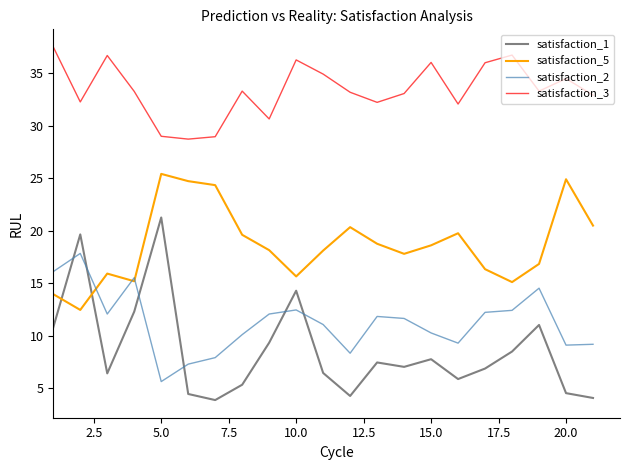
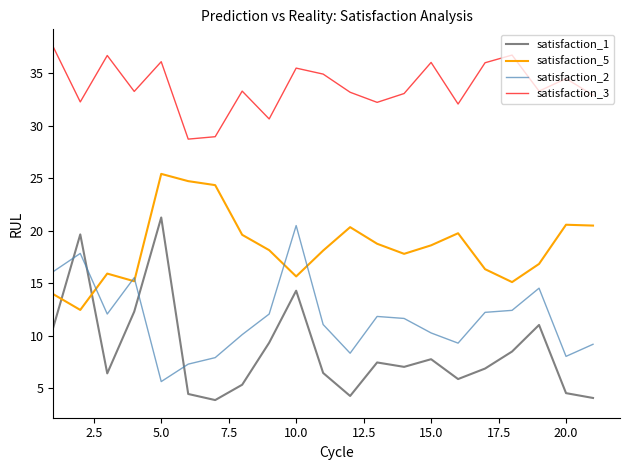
satisfaction_3, 5.0: 29.0 -> 36.1
satisfaction_2, 10.0: 12.5 -> 20.5
satisfaction_3, 10.0: 36.3 -> 35.5
satisfaction_5, 20.0: 24.9 -> 20.6
satisfaction_2, 20.0: 9.1 -> 8.0
